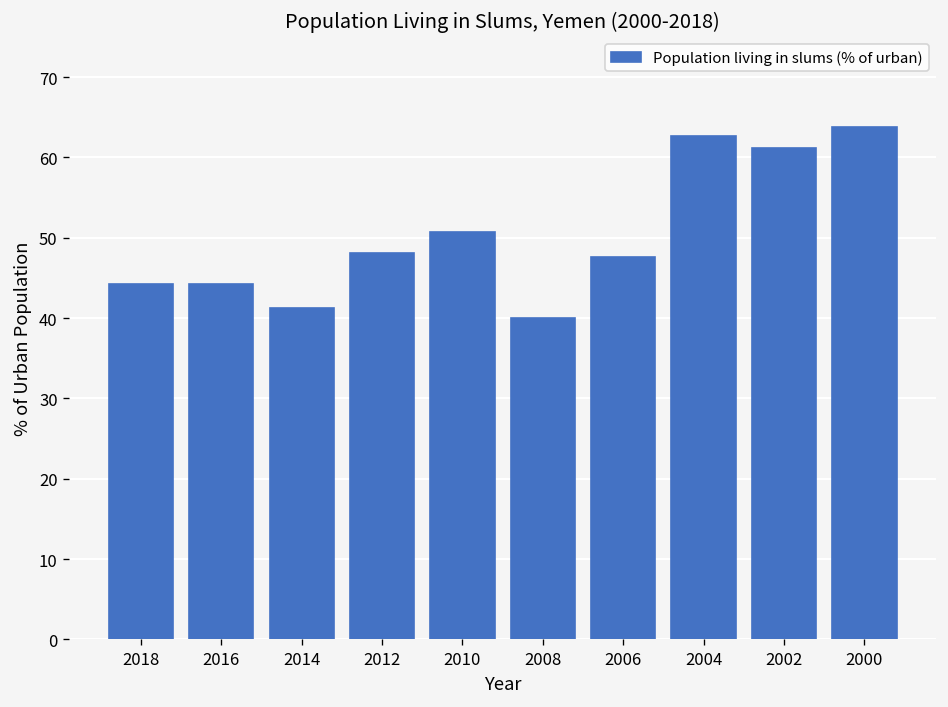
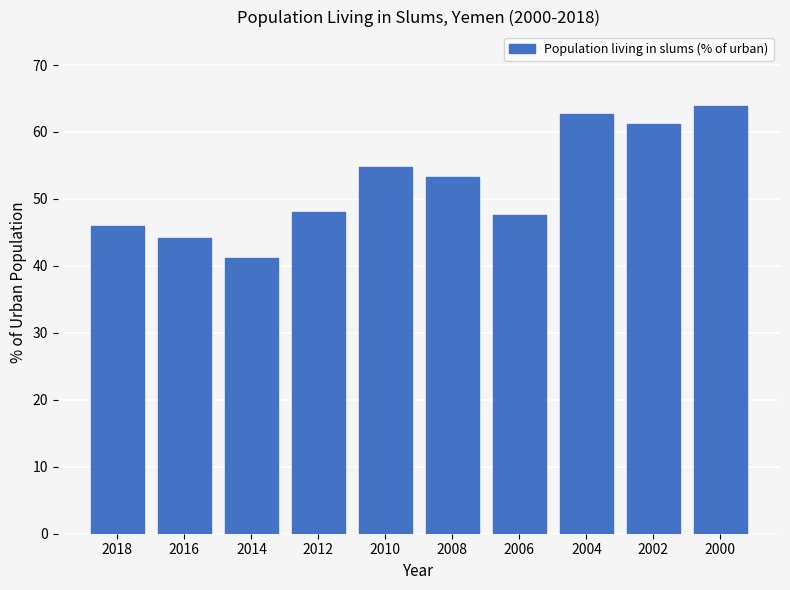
2018: 44 -> 46
2010: 51 -> 55
2008: 40 -> 53
